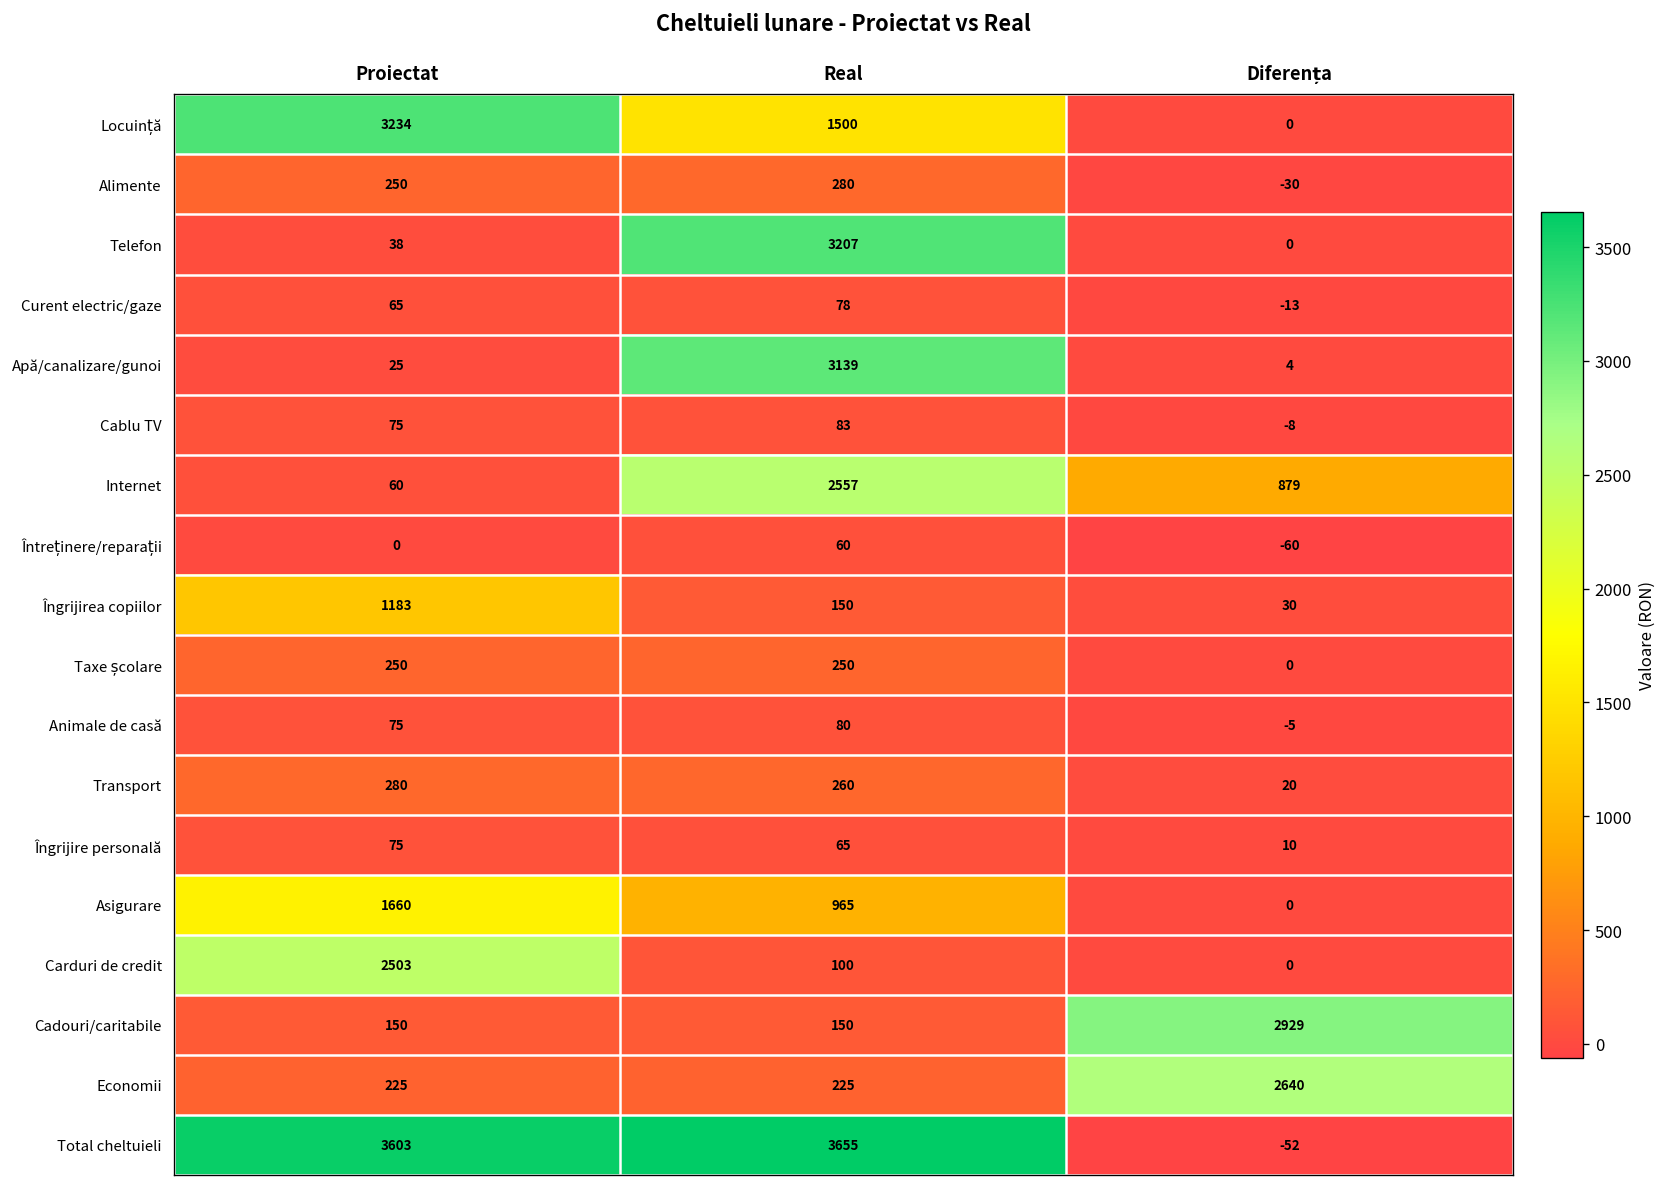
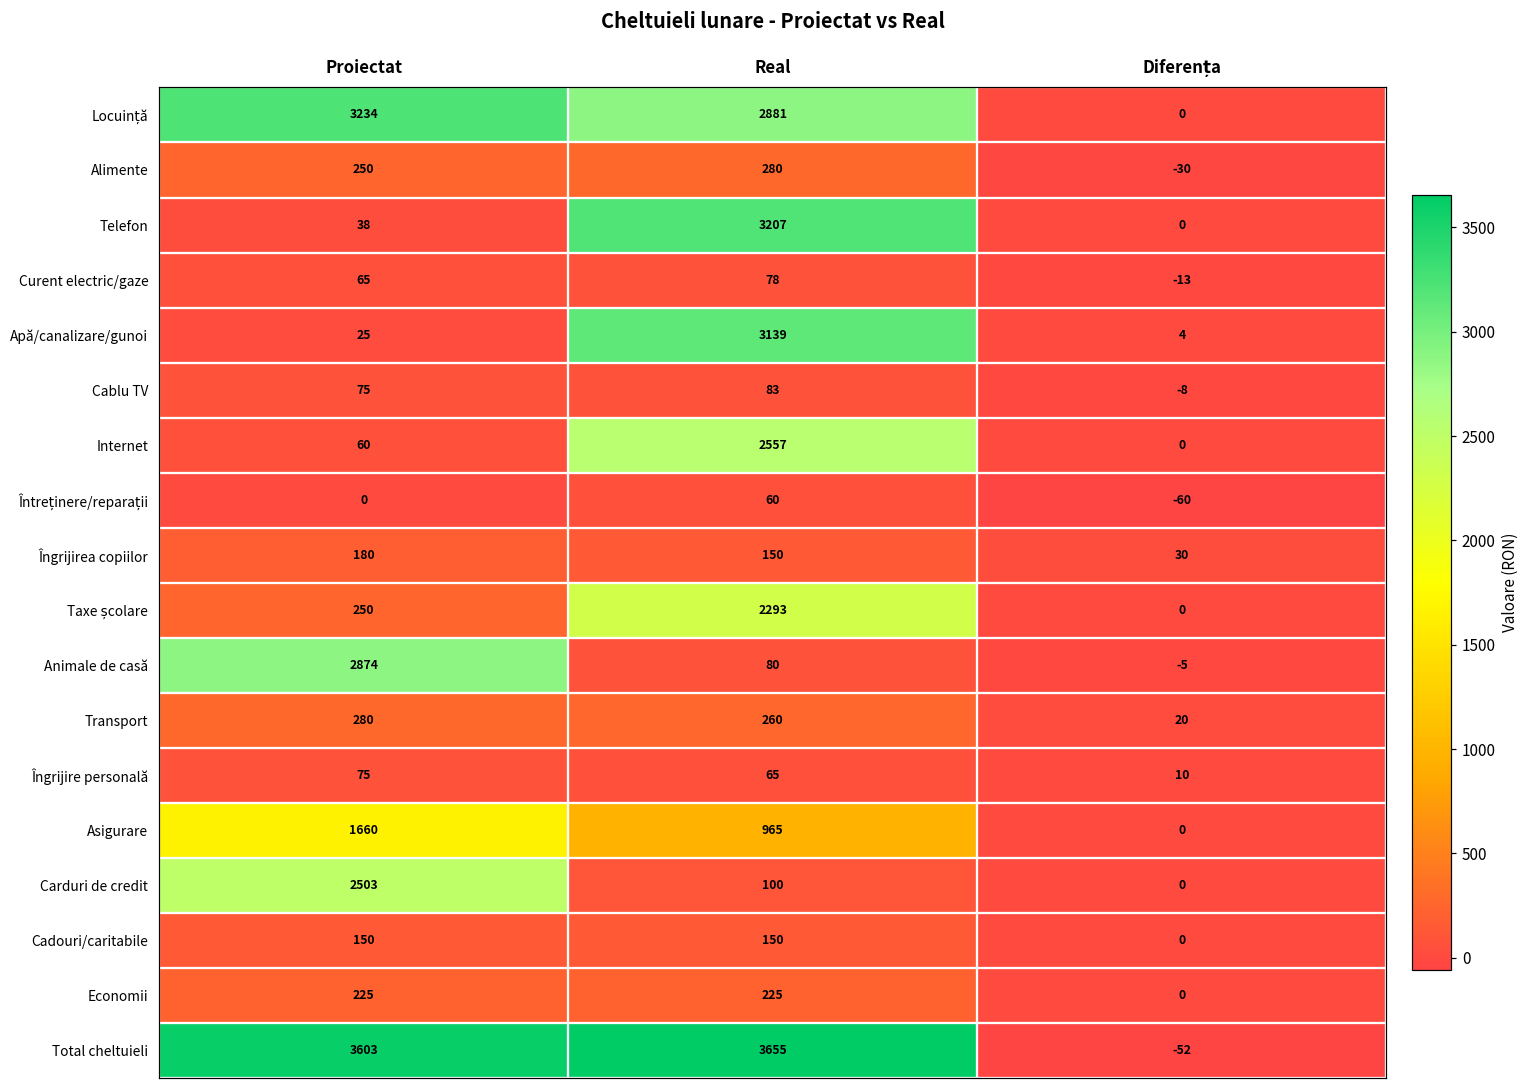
Locuință, Real: 1500 -> 2881
Internet, Diferența: 879 -> 0
Îngrijirea copiilor, Proiectat: 1183 -> 180
Taxe școlare, Real: 250 -> 2293
Animale de casă, Proiectat: 75 -> 2874
Cadouri/caritabile, Diferența: 2929 -> 0
Economii, Diferența: 2640 -> 0
